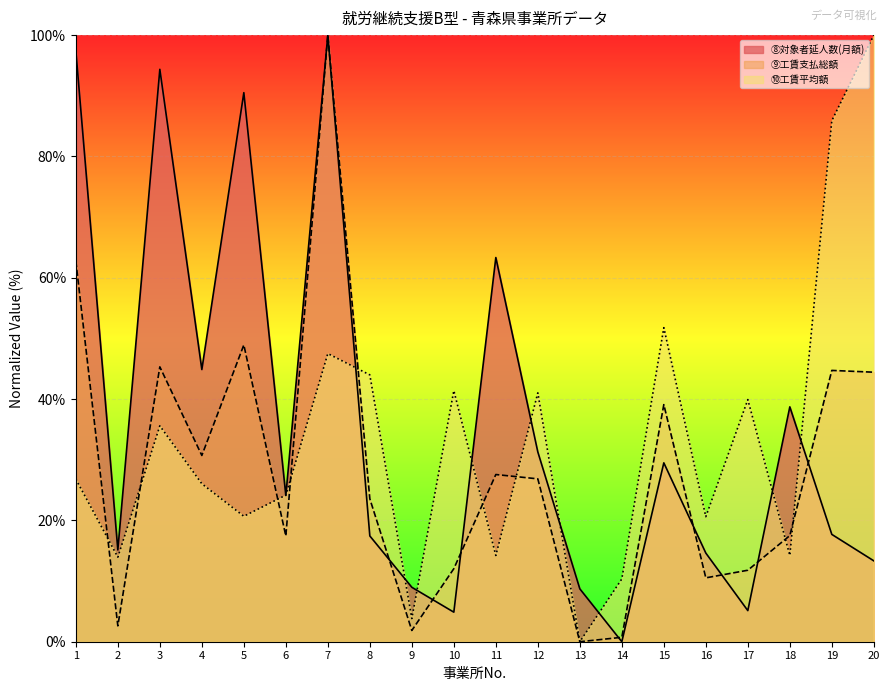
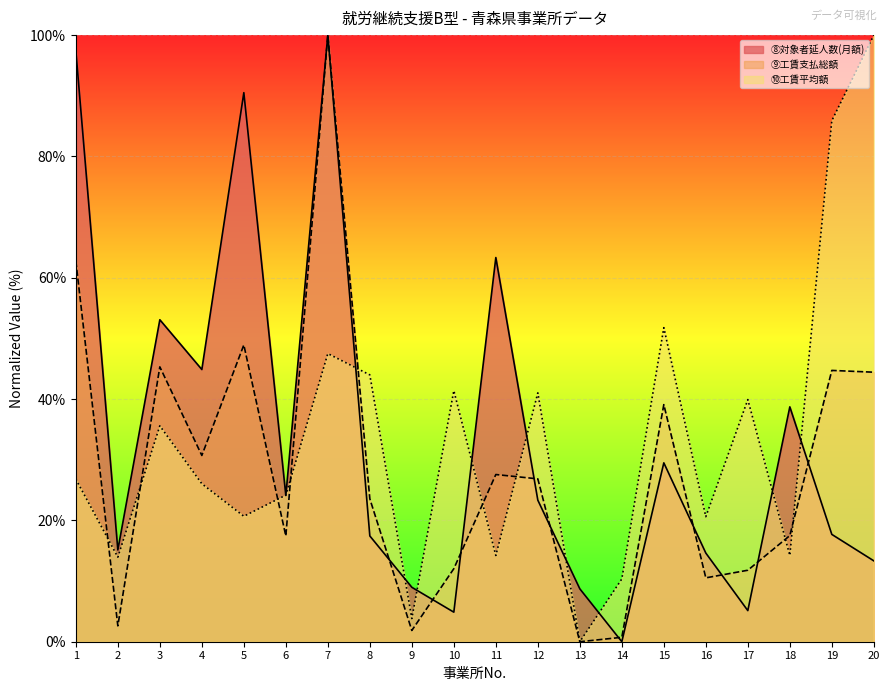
⑧対象者延人数(月額), 3: 94% -> 53%
⑧対象者延人数(月額), 12: 31% -> 23%
